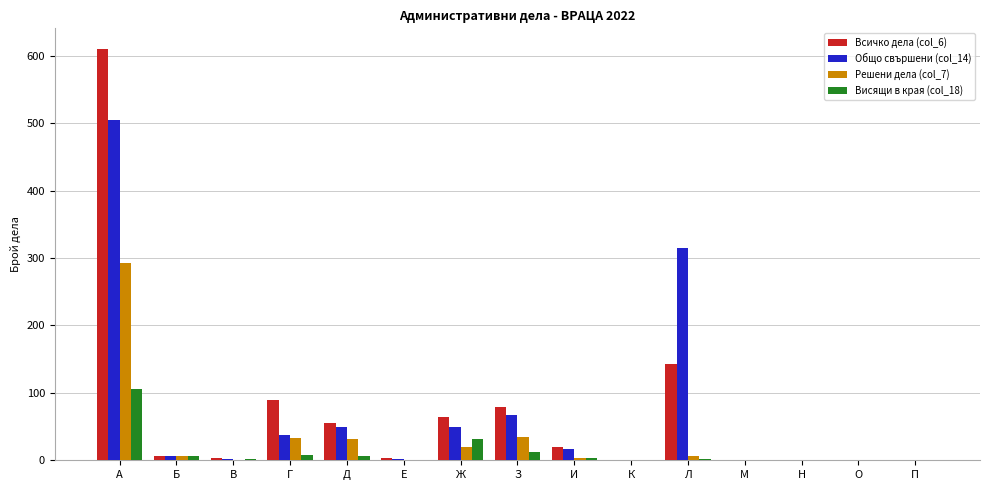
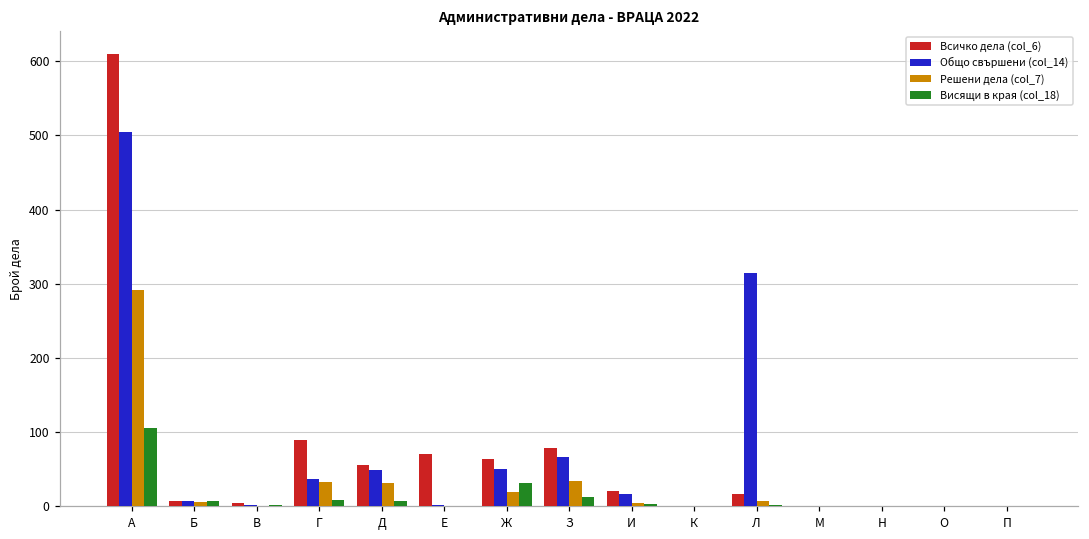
Всичко дела (col_6), Е: 0 -> 70
Всичко дела (col_6), Л: 140 -> 20
